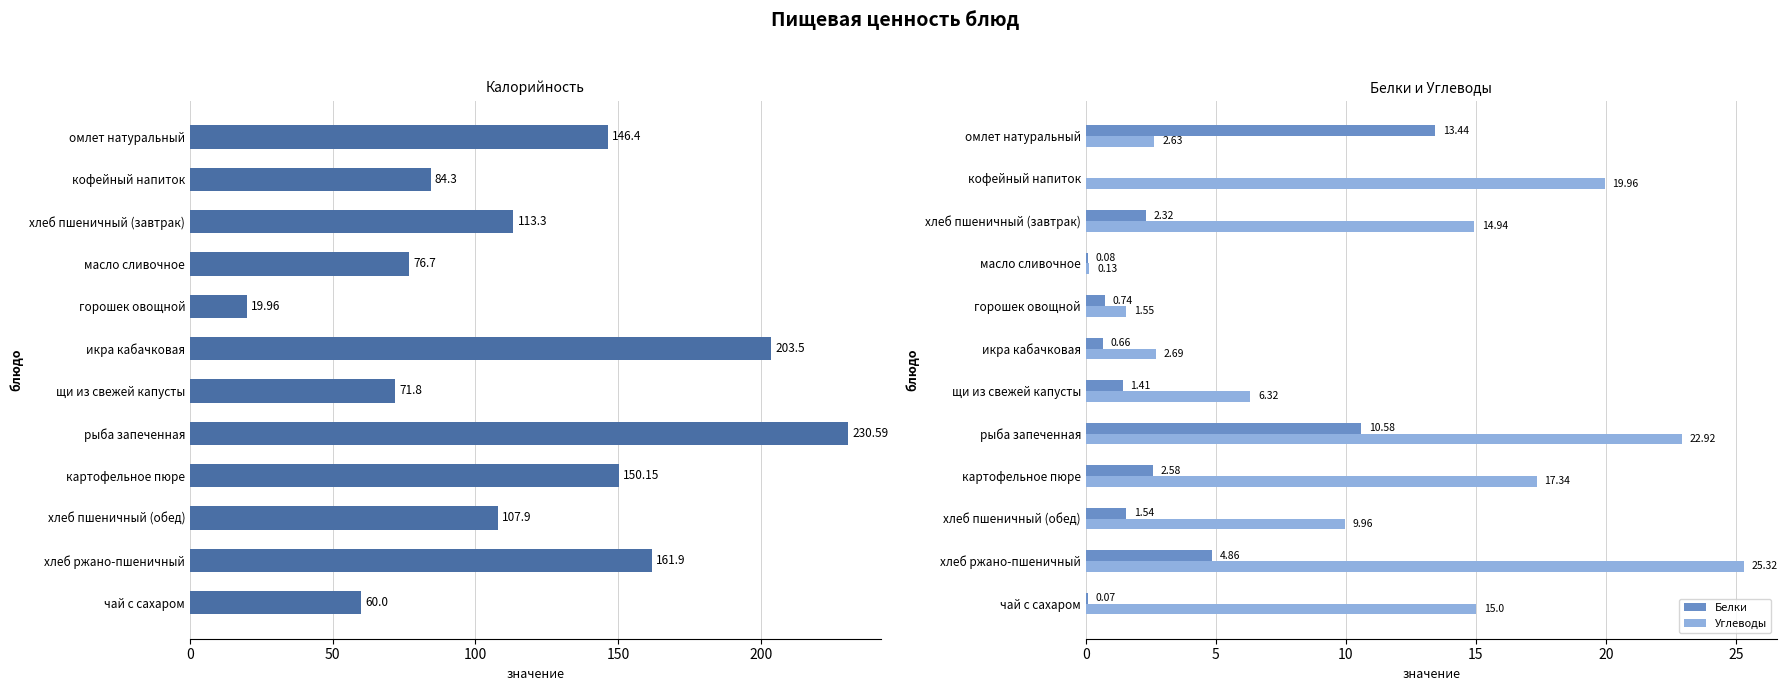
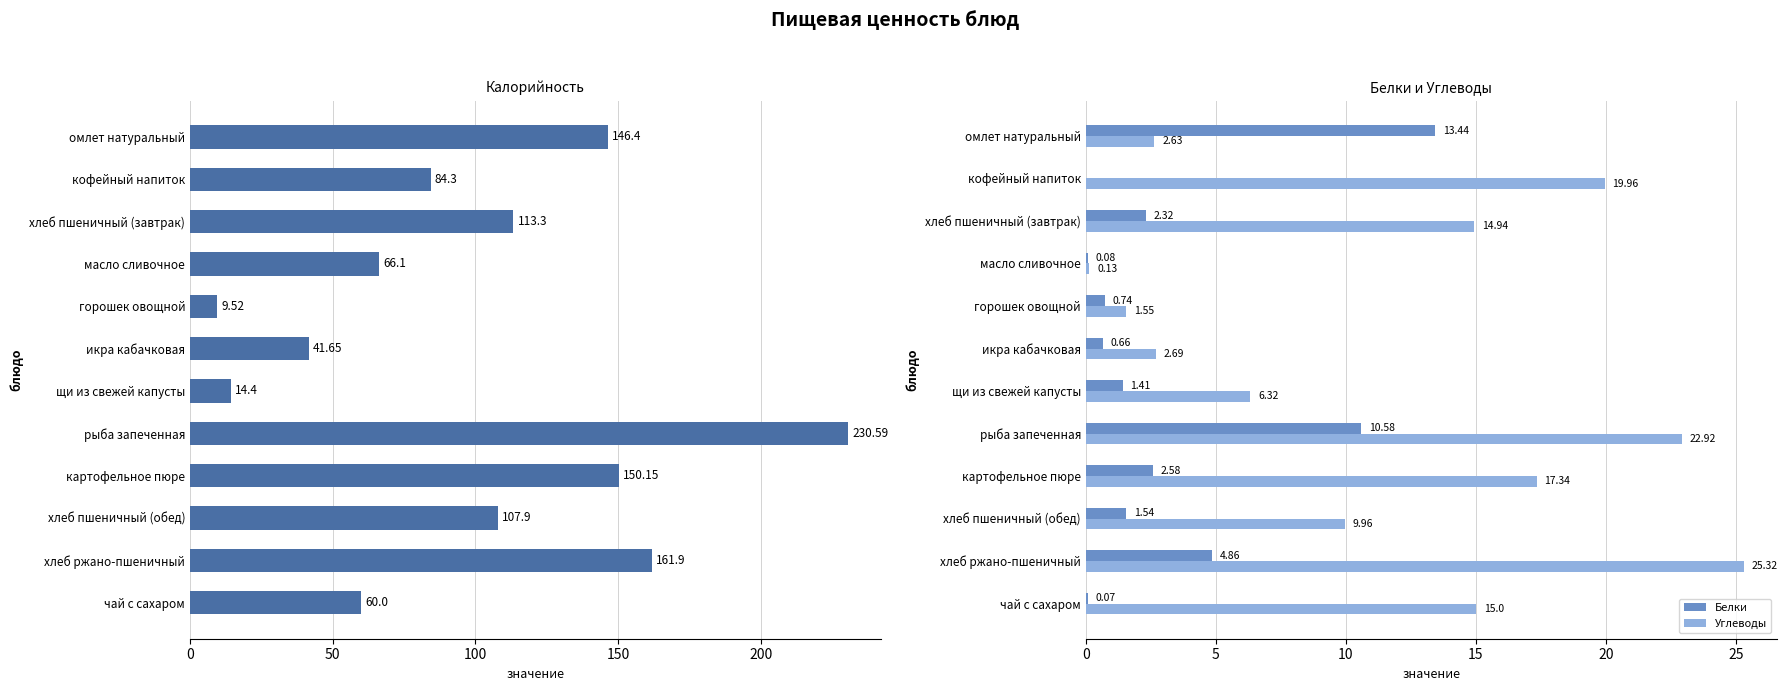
Калорийность, масло сливочное: 76.7 -> 66.1
Калорийность, горошек овощной: 19.96 -> 9.52
Калорийность, икра кабачковая: 203.5 -> 41.65
Калорийность, щи из свежей капусты: 71.8 -> 14.4
